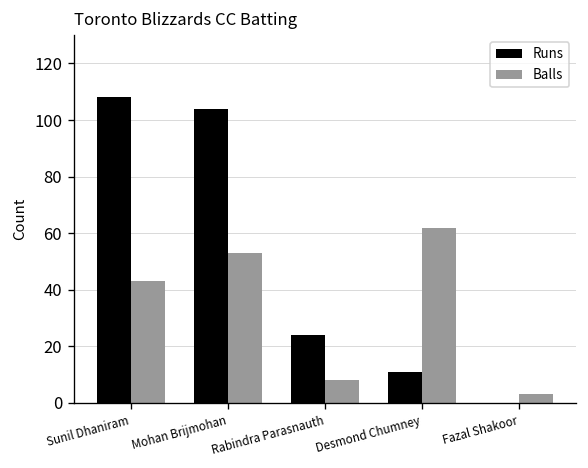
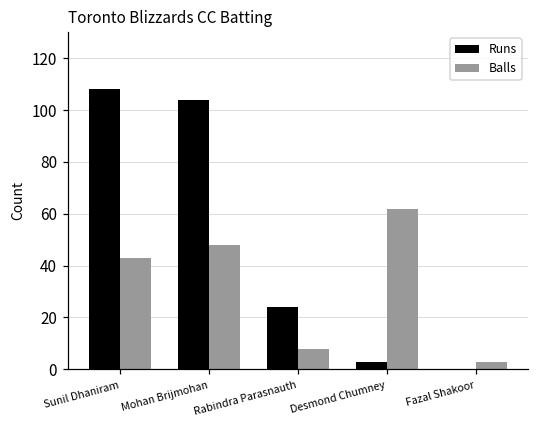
Balls, Mohan Brijmohan: 53 -> 48
Runs, Desmond Chumney: 11 -> 3
